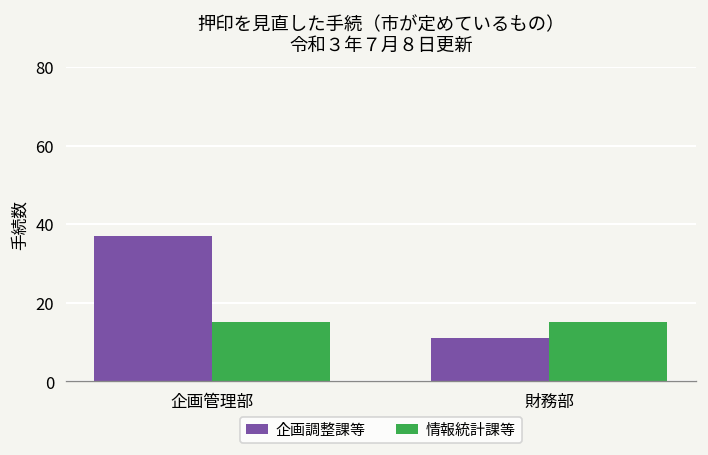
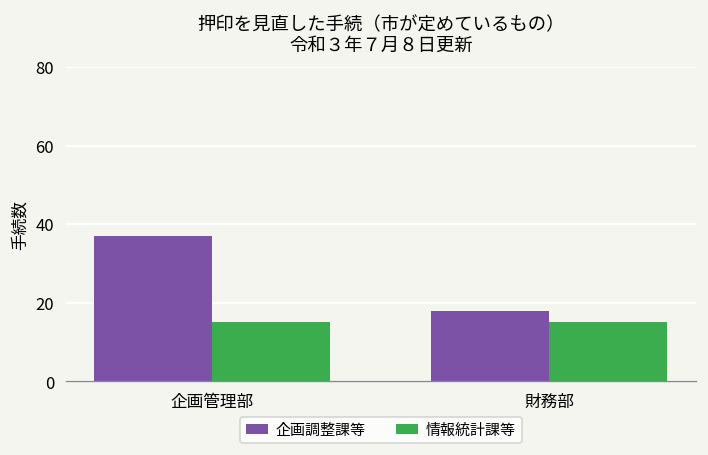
企画調整課等, 財務部: 11 -> 18
